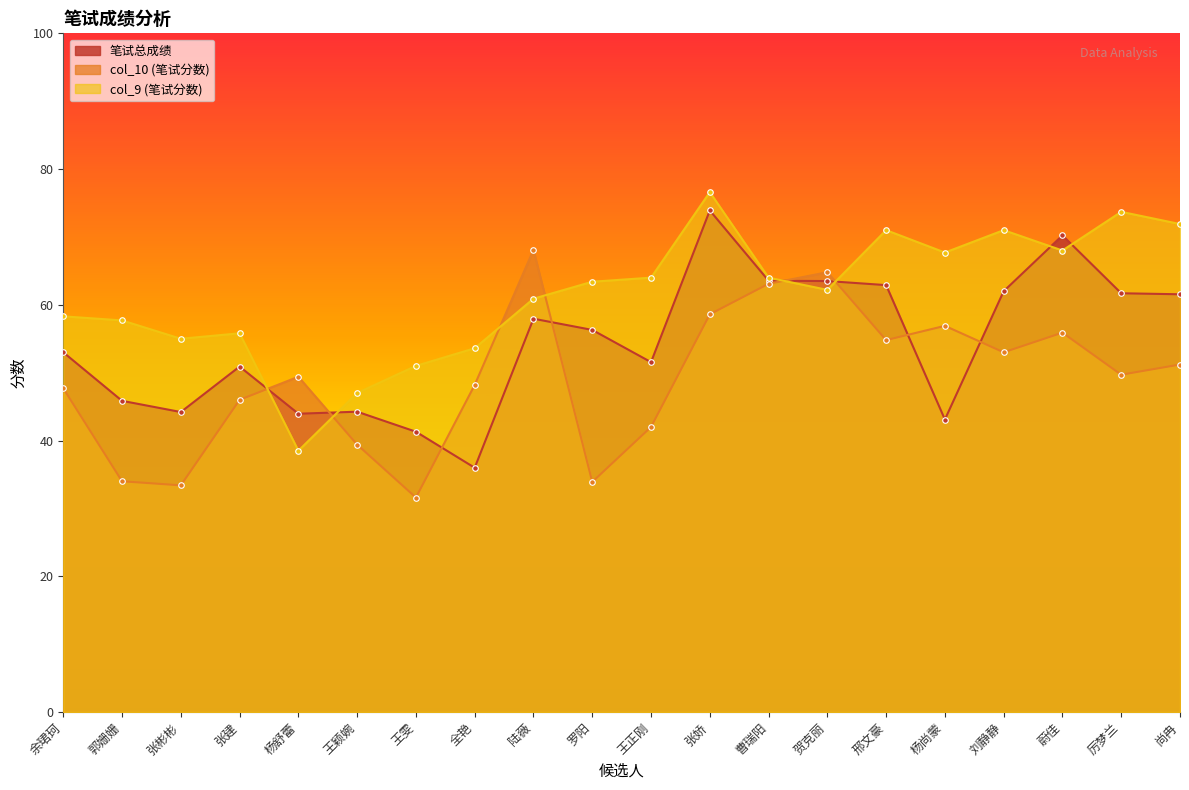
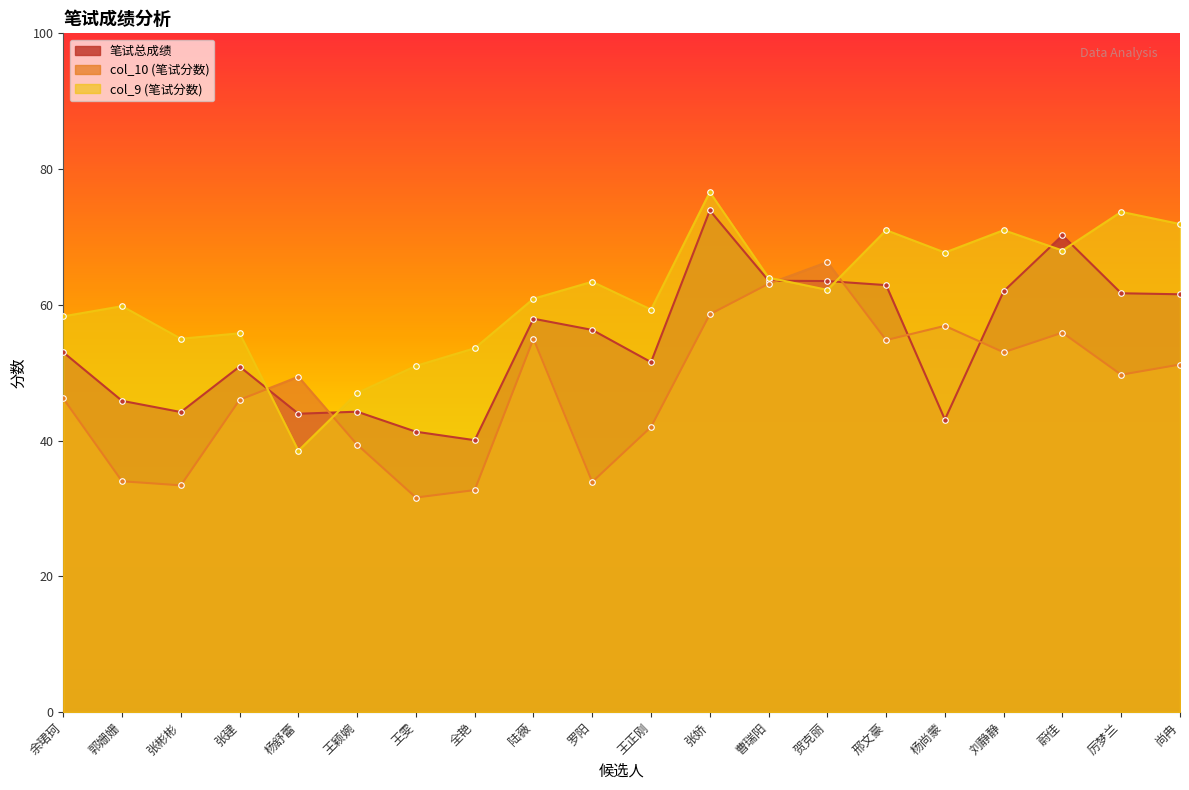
col_10 (笔试分数), 余珺珂: 48 -> 46
col_9 (笔试分数), 郭姗姗: 58 -> 60
笔试总成绩, 全艳: 36 -> 40
col_10 (笔试分数), 全艳: 48 -> 33
col_10 (笔试分数), 陆薇: 68 -> 55
col_9 (笔试分数), 王正刚: 64 -> 59
col_10 (笔试分数), 贺克丽: 65 -> 66
